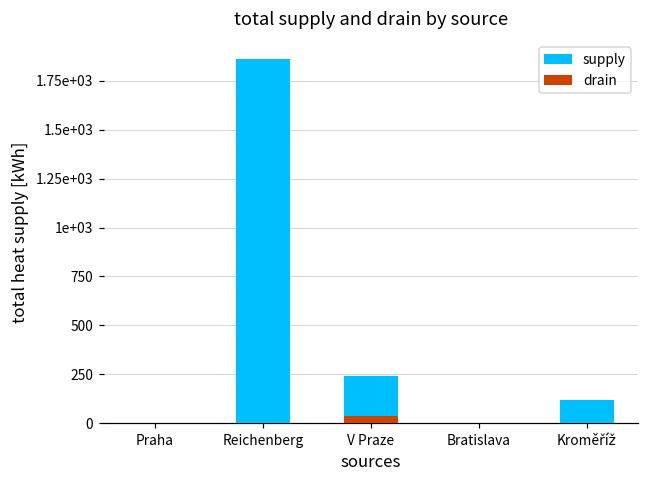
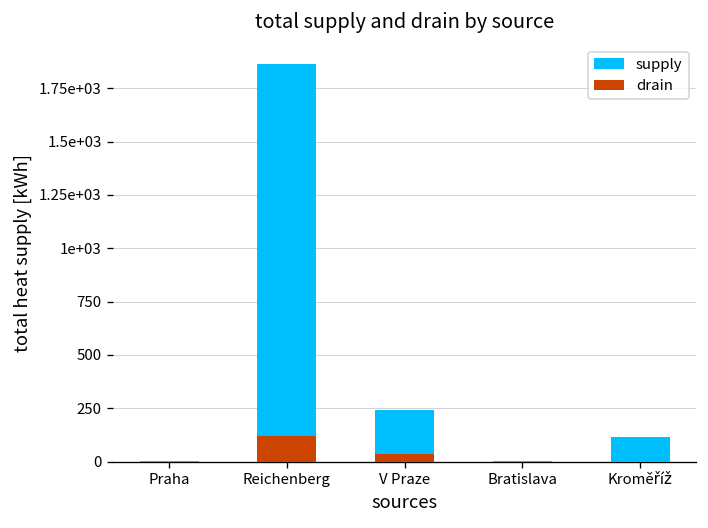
drain, Reichenberg: 0 -> 120
